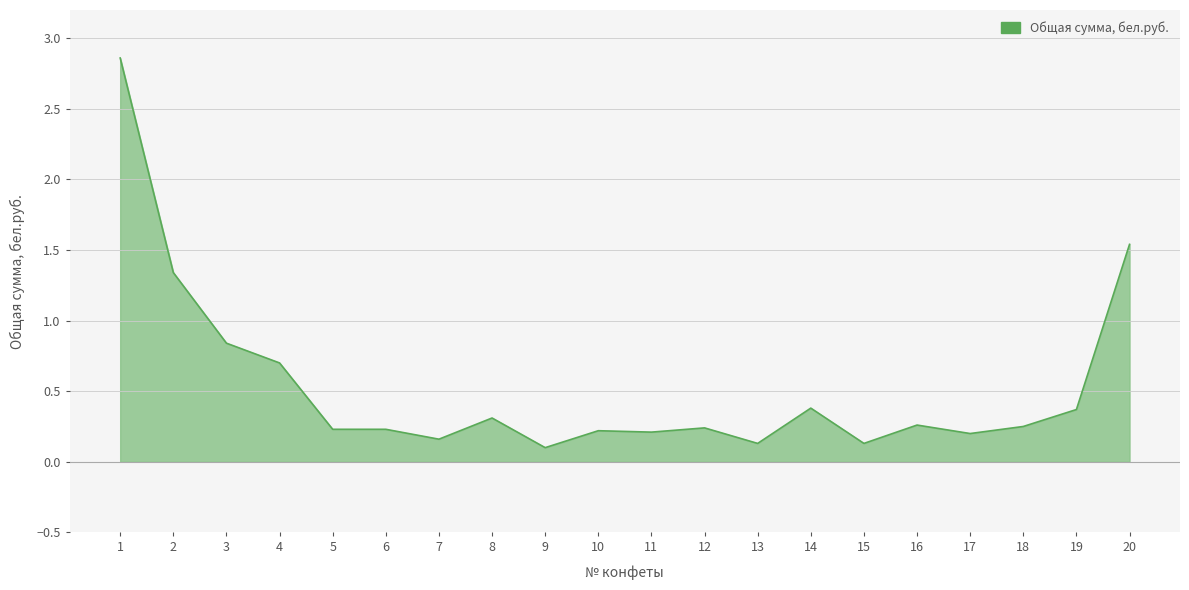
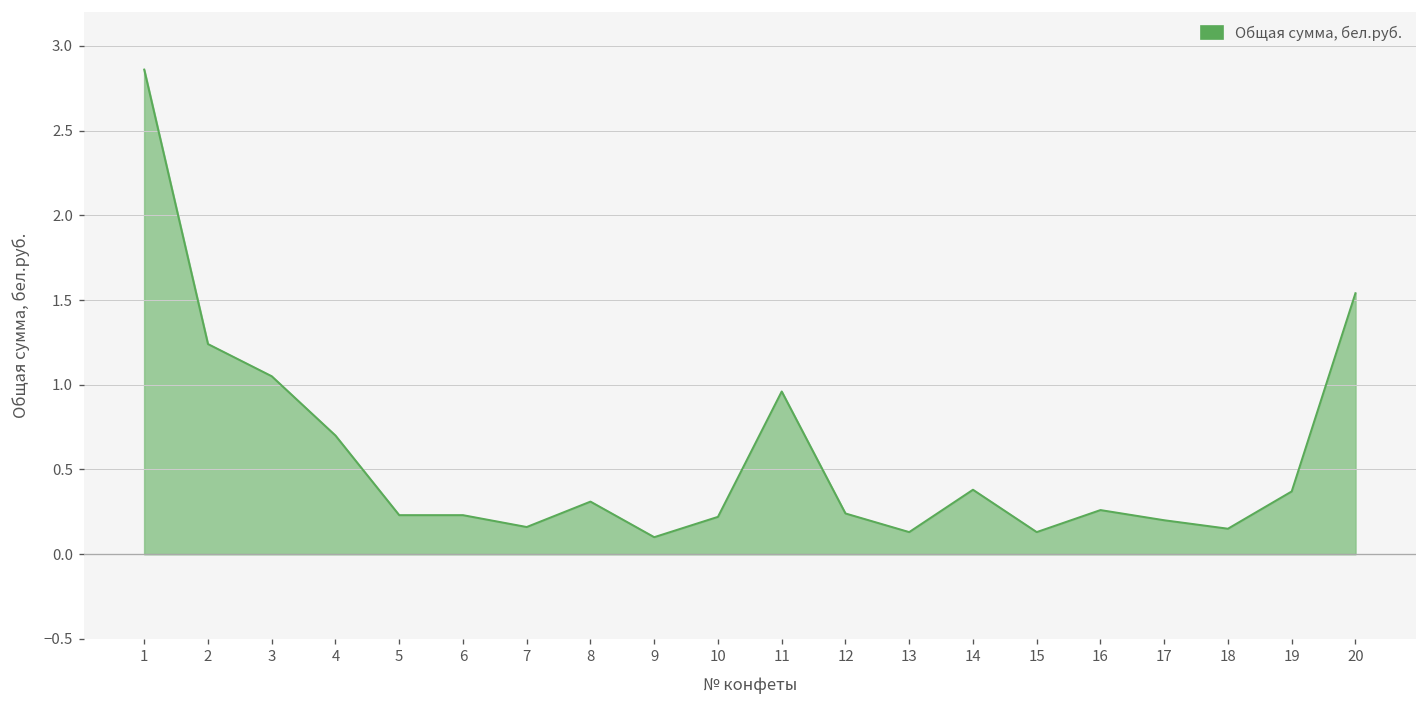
2: 1.34 -> 1.24
3: 0.84 -> 1.05
11: 0.21 -> 0.96
18: 0.25 -> 0.15
